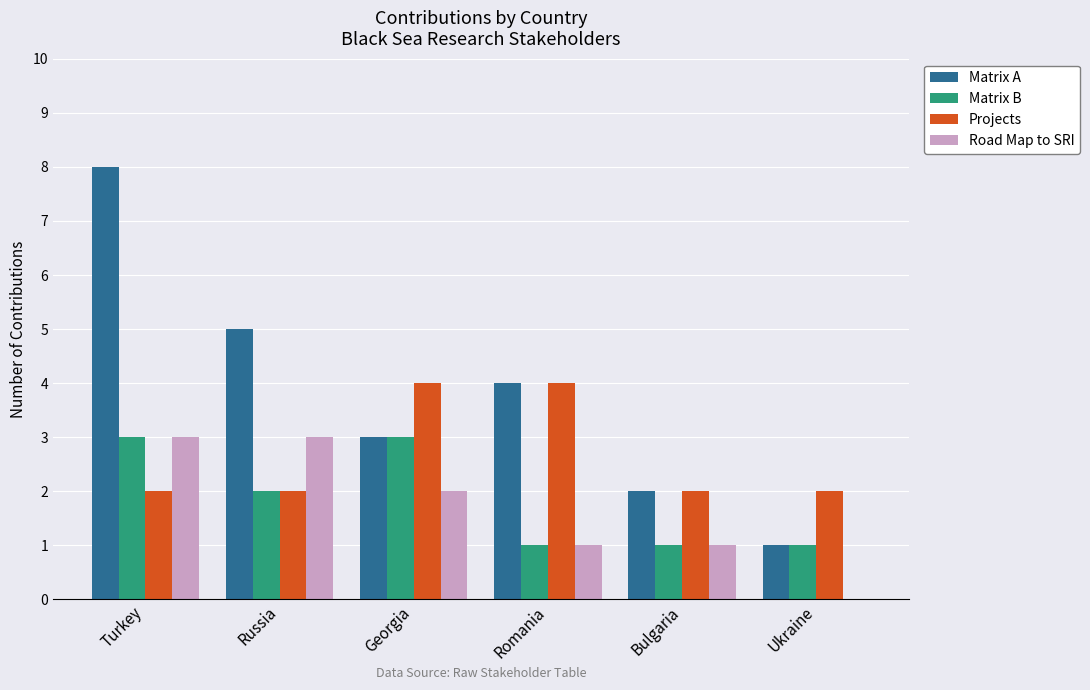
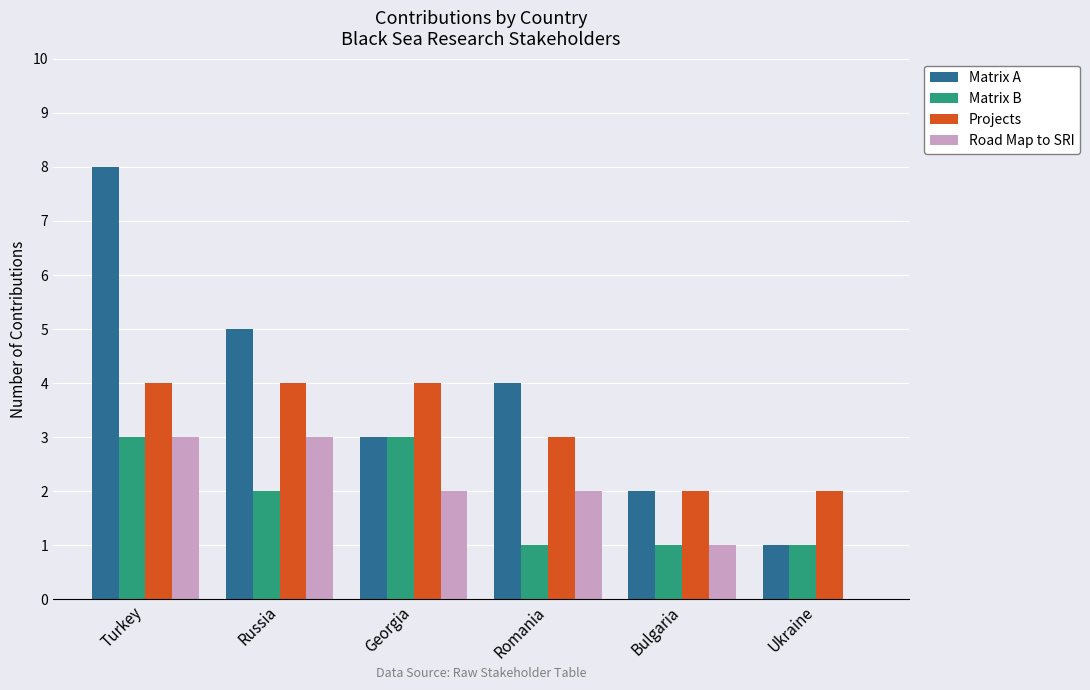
Projects, Turkey: 2 -> 4
Projects, Russia: 2 -> 4
Projects, Romania: 4 -> 3
Road Map to SRI, Romania: 1 -> 2
